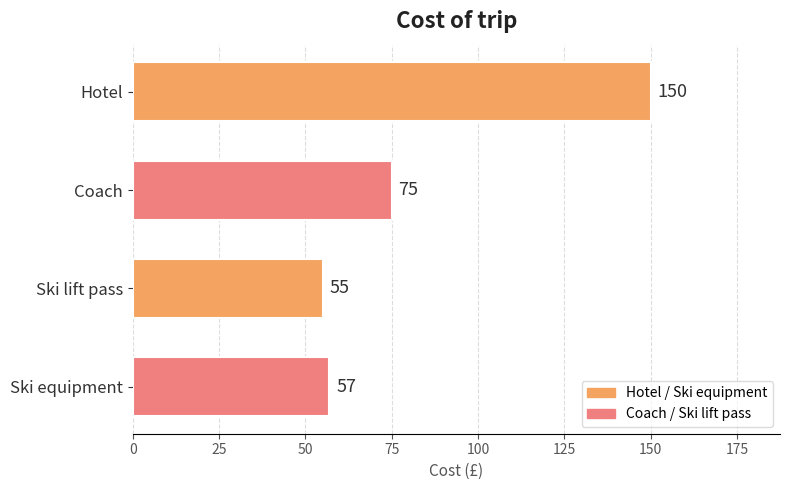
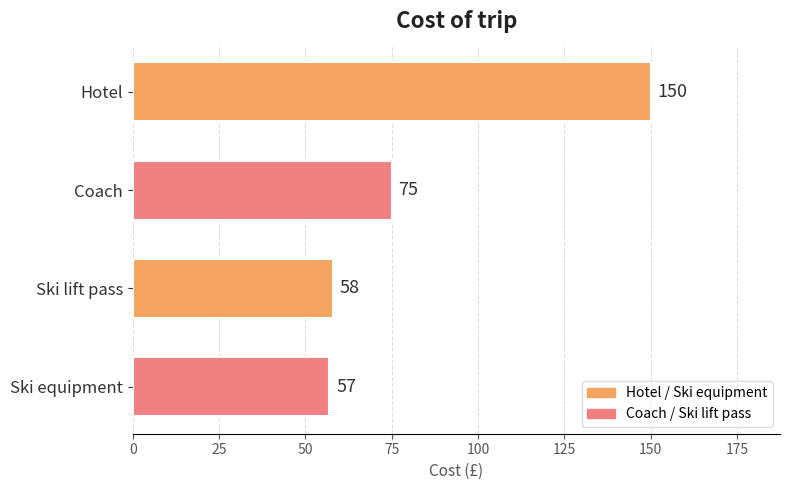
Ski lift pass: 55 -> 58
